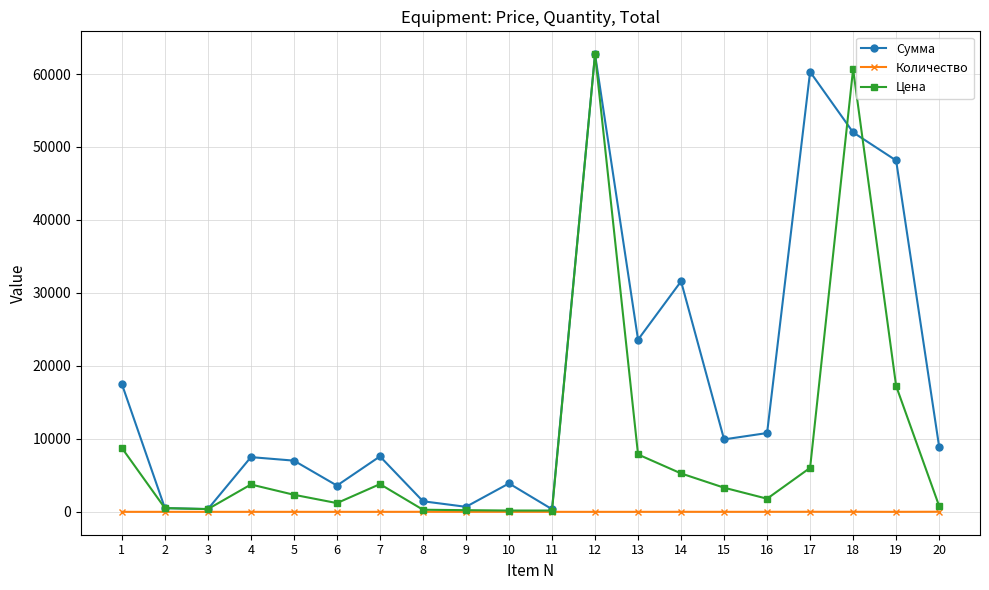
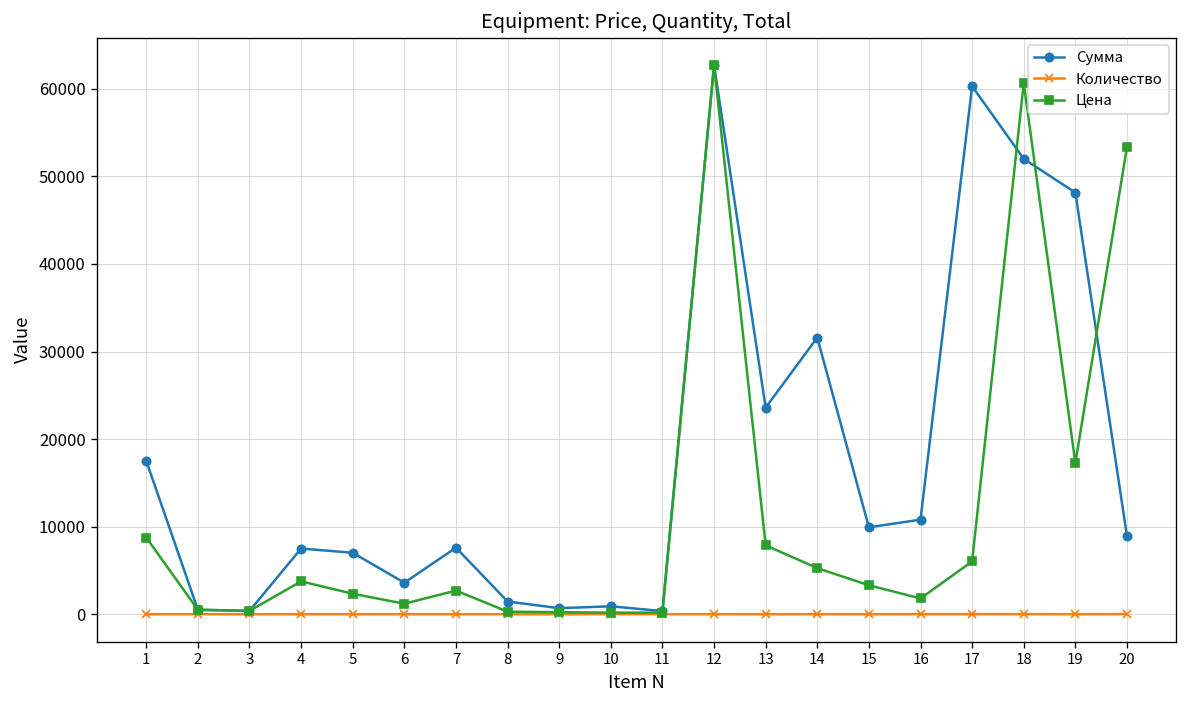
Цена, 7: 4000 -> 3000
Сумма, 10: 4000 -> 1000
Цена, 20: 1000 -> 53000
